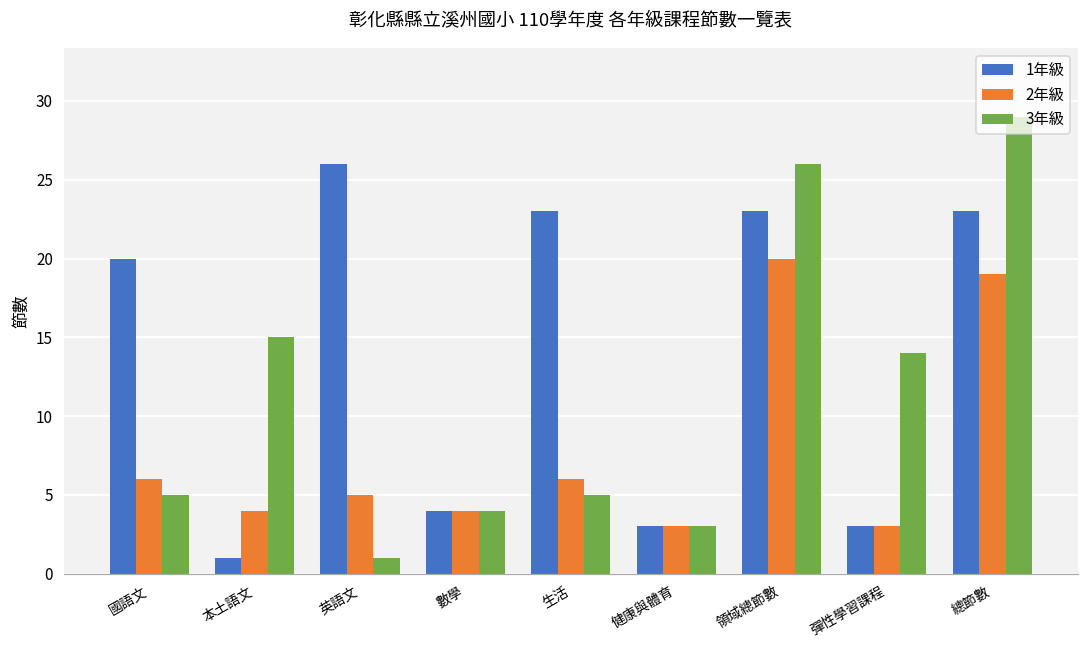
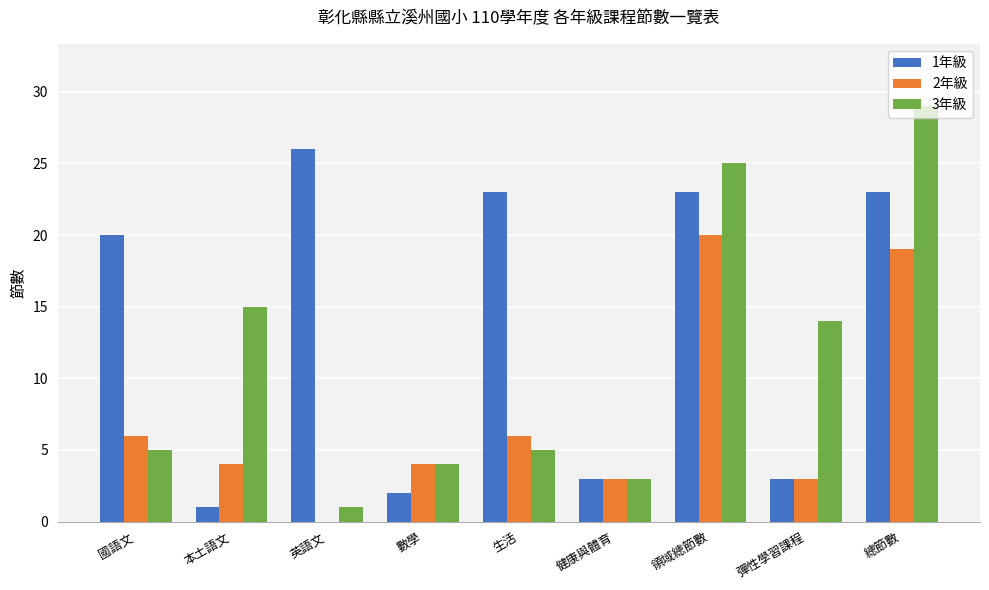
2年級, 英語文: 5 -> 0
1年級, 數學: 4 -> 2
3年級, 領域總節數: 26 -> 25
